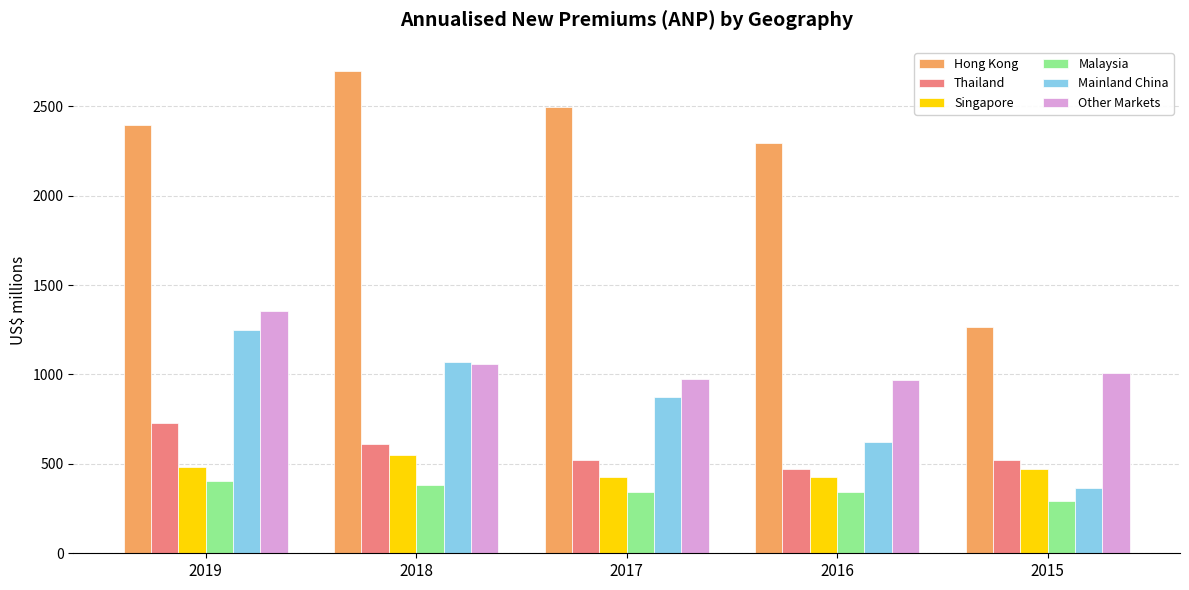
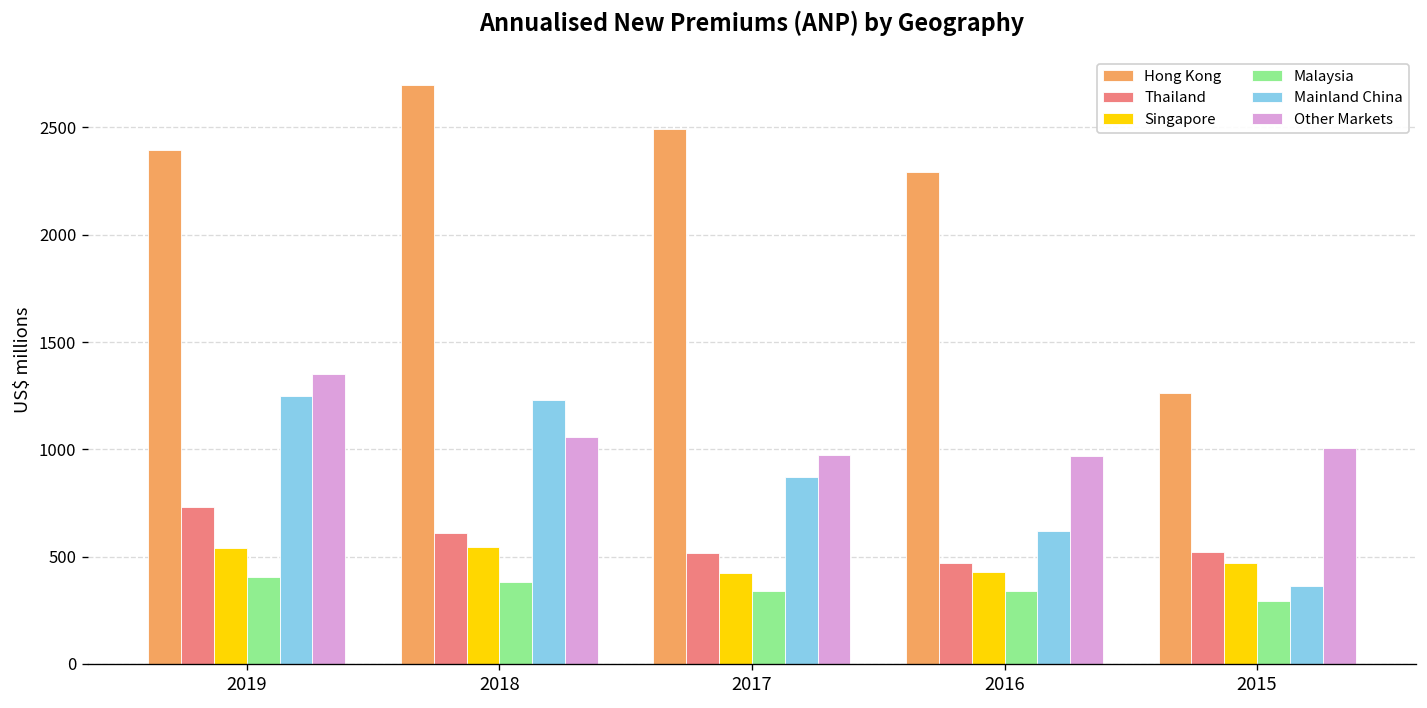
Singapore, 2019: 490 -> 540
Mainland China, 2018: 1070 -> 1230
